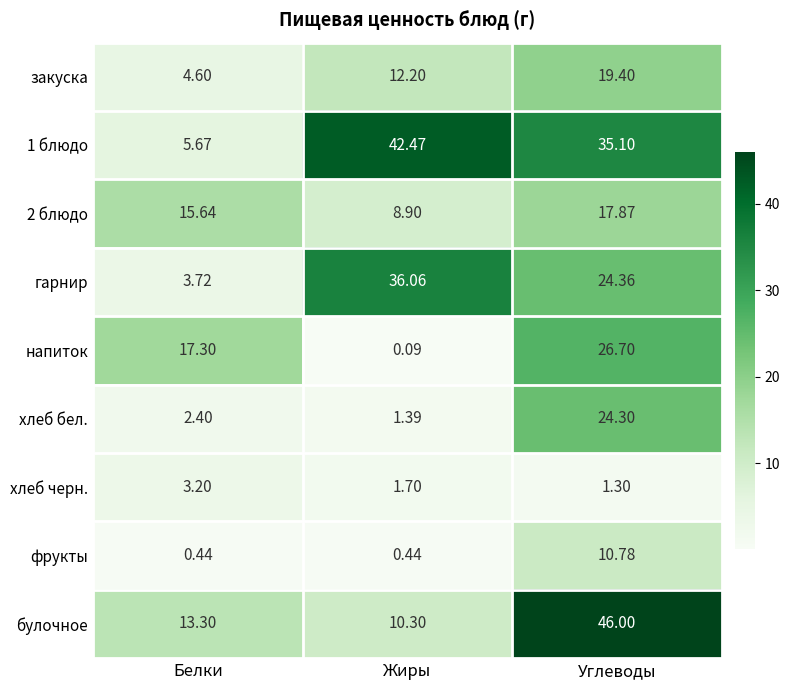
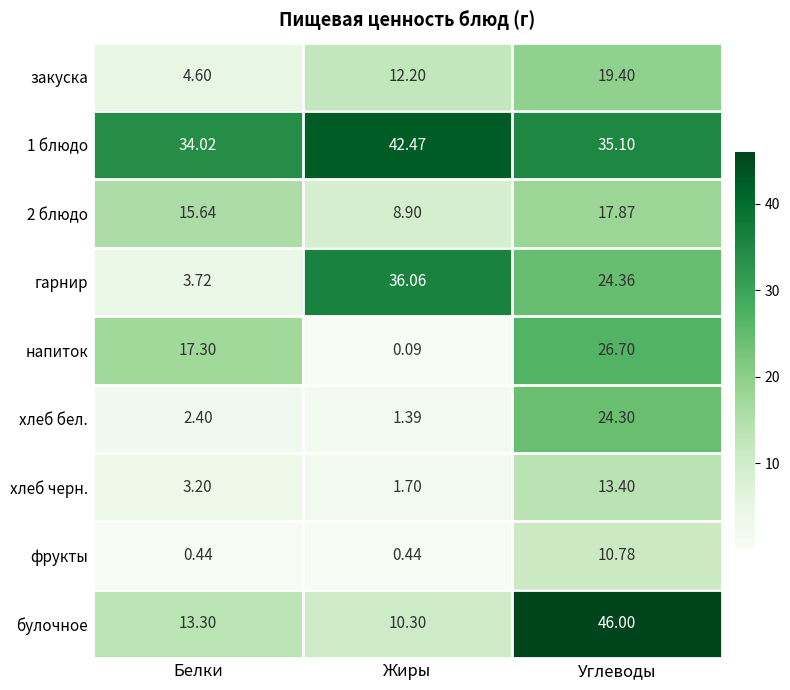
1 блюдо, Белки: 5.67 -> 34.02
хлеб черн., Углеводы: 1.30 -> 13.40
